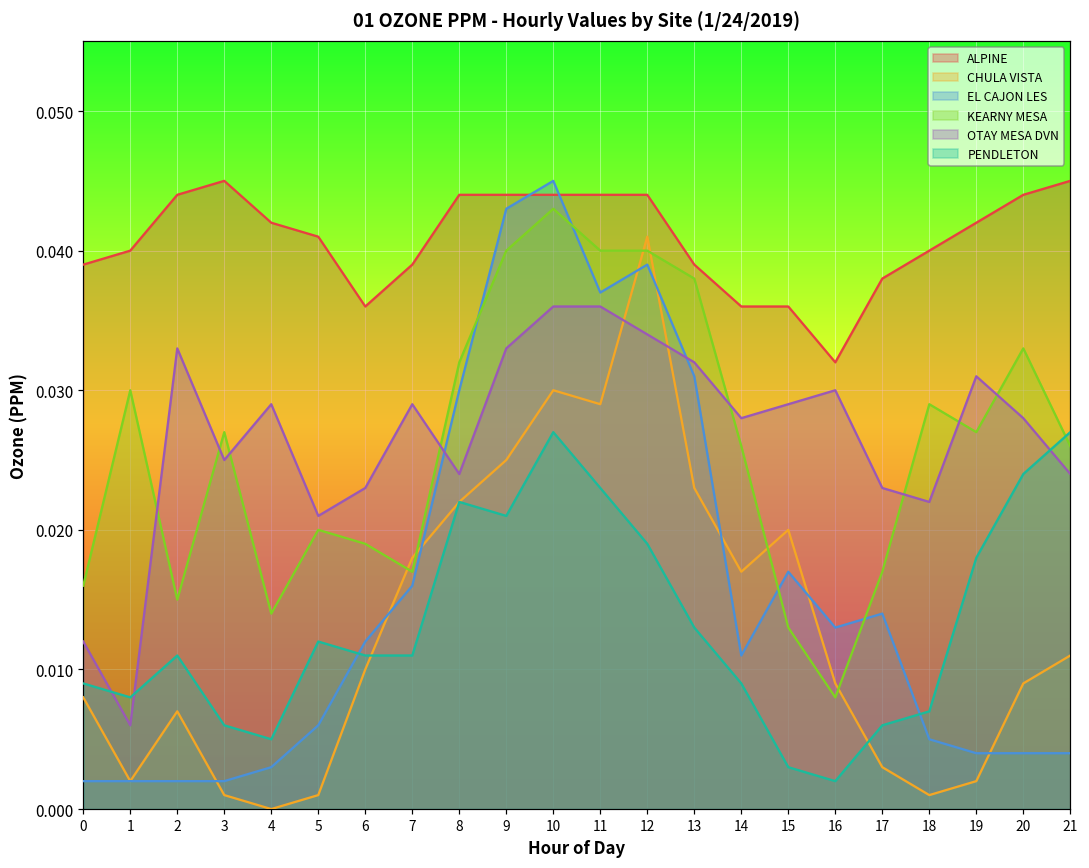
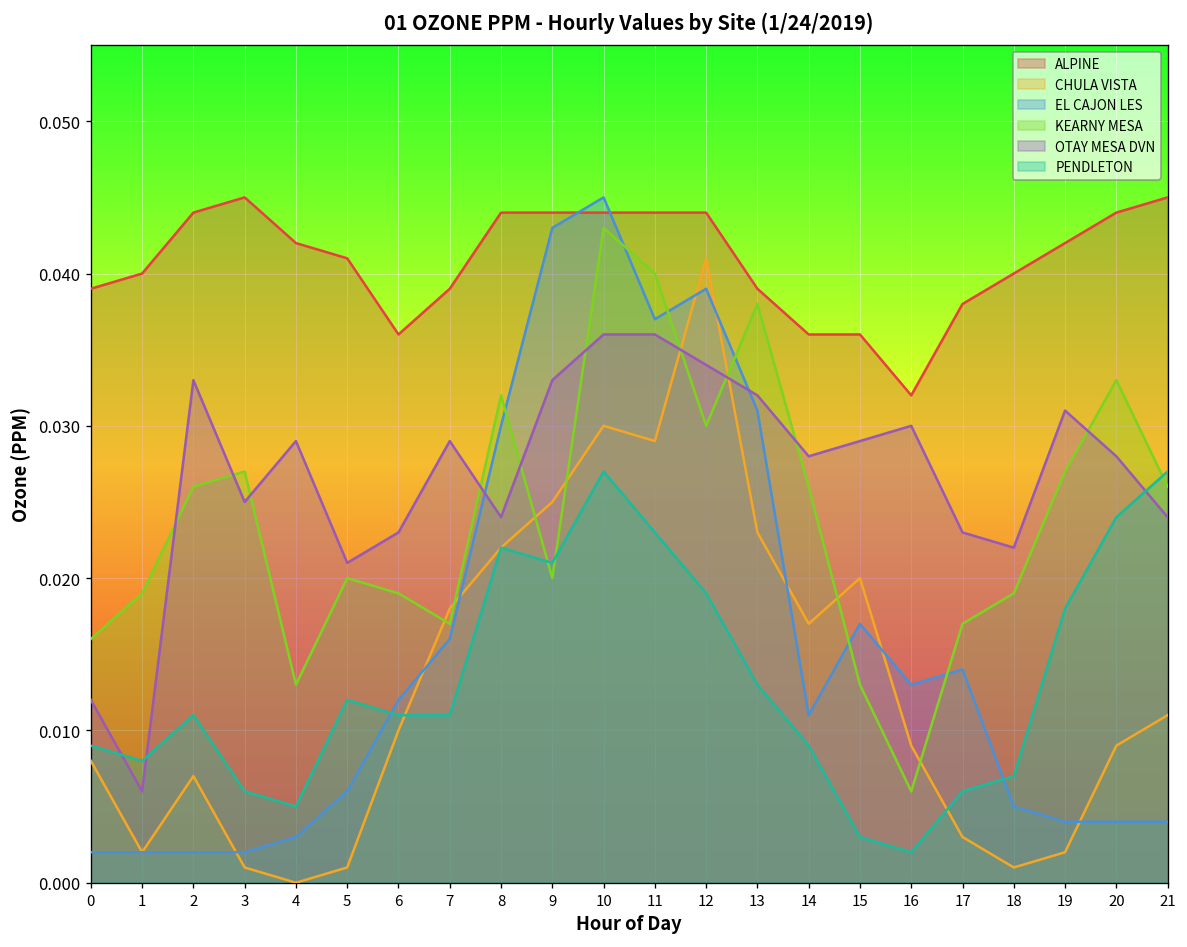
KEARNY MESA, 1: 0.030 -> 0.019
KEARNY MESA, 2: 0.015 -> 0.026
KEARNY MESA, 4: 0.014 -> 0.013
KEARNY MESA, 9: 0.04 -> 0.02
KEARNY MESA, 12: 0.04 -> 0.03
KEARNY MESA, 16: 0.008 -> 0.006
KEARNY MESA, 18: 0.029 -> 0.019
